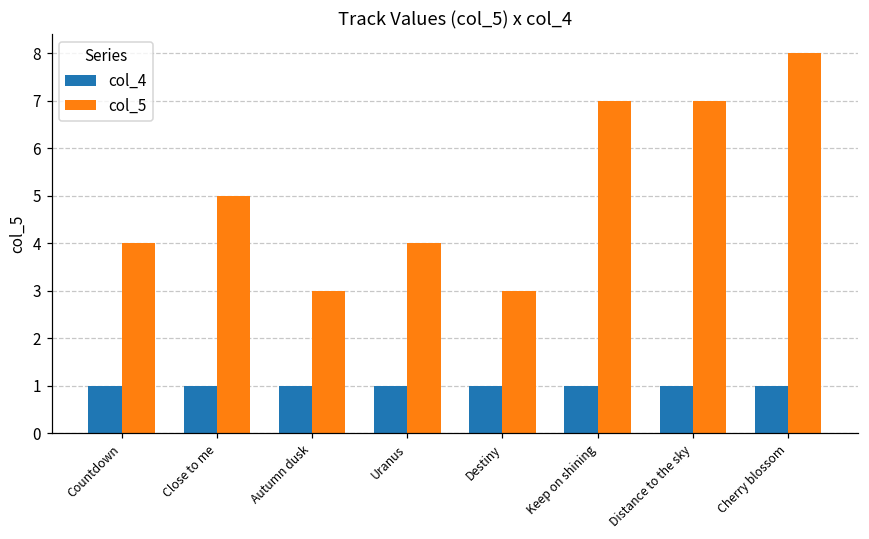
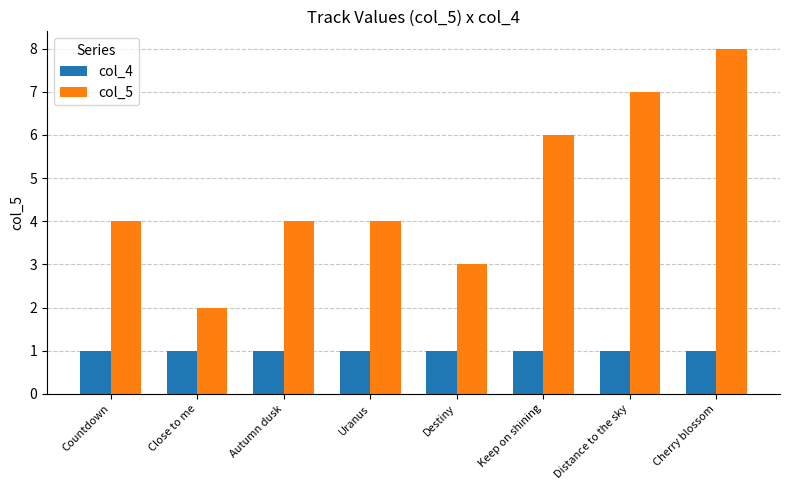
col_5, Close to me: 5 -> 2
col_5, Autumn dusk: 3 -> 4
col_5, Keep on shining: 7 -> 6
